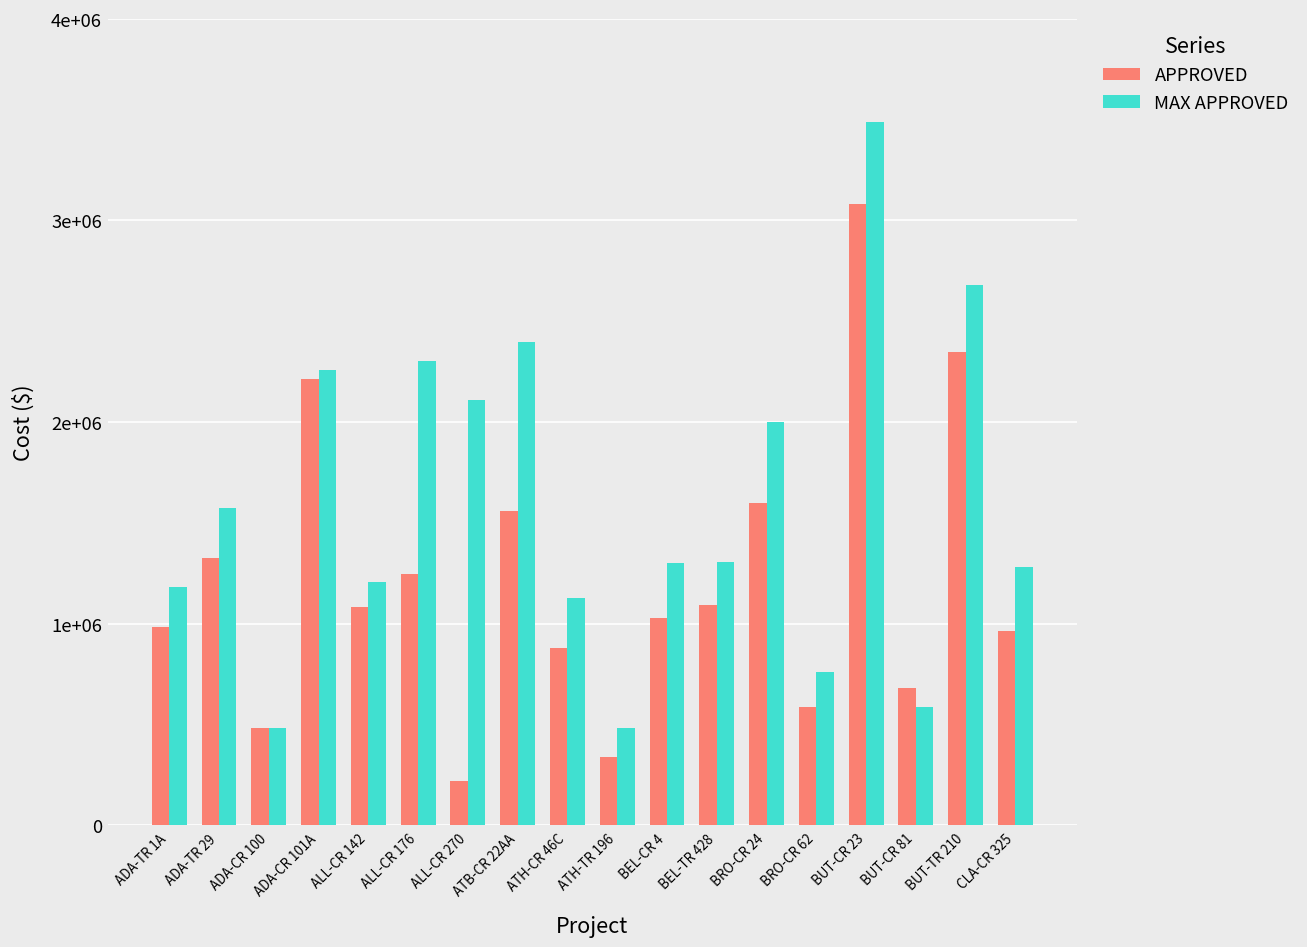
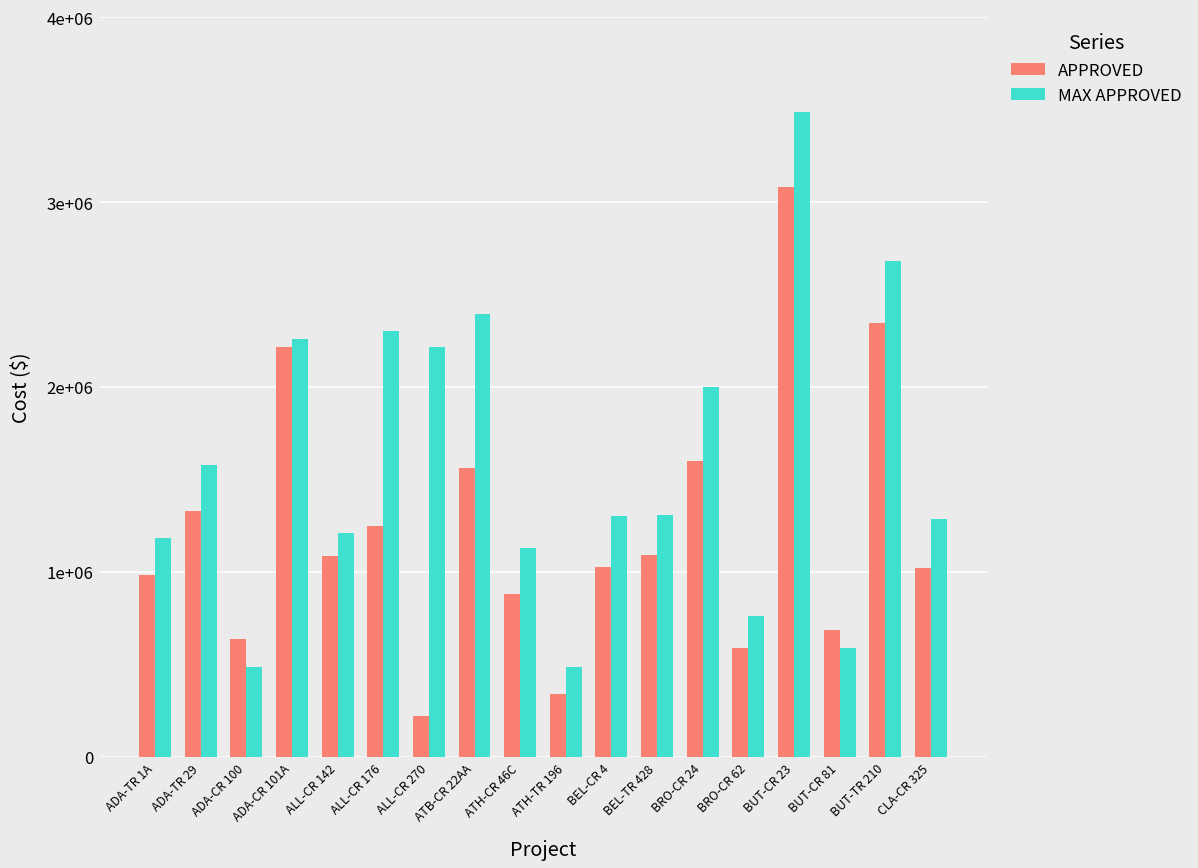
APPROVED, ADA-CR 100: 480000 -> 640000
MAX APPROVED, ALL-CR 270: 2110000 -> 2210000
APPROVED, CLA-CR 325: 970000 -> 1020000
